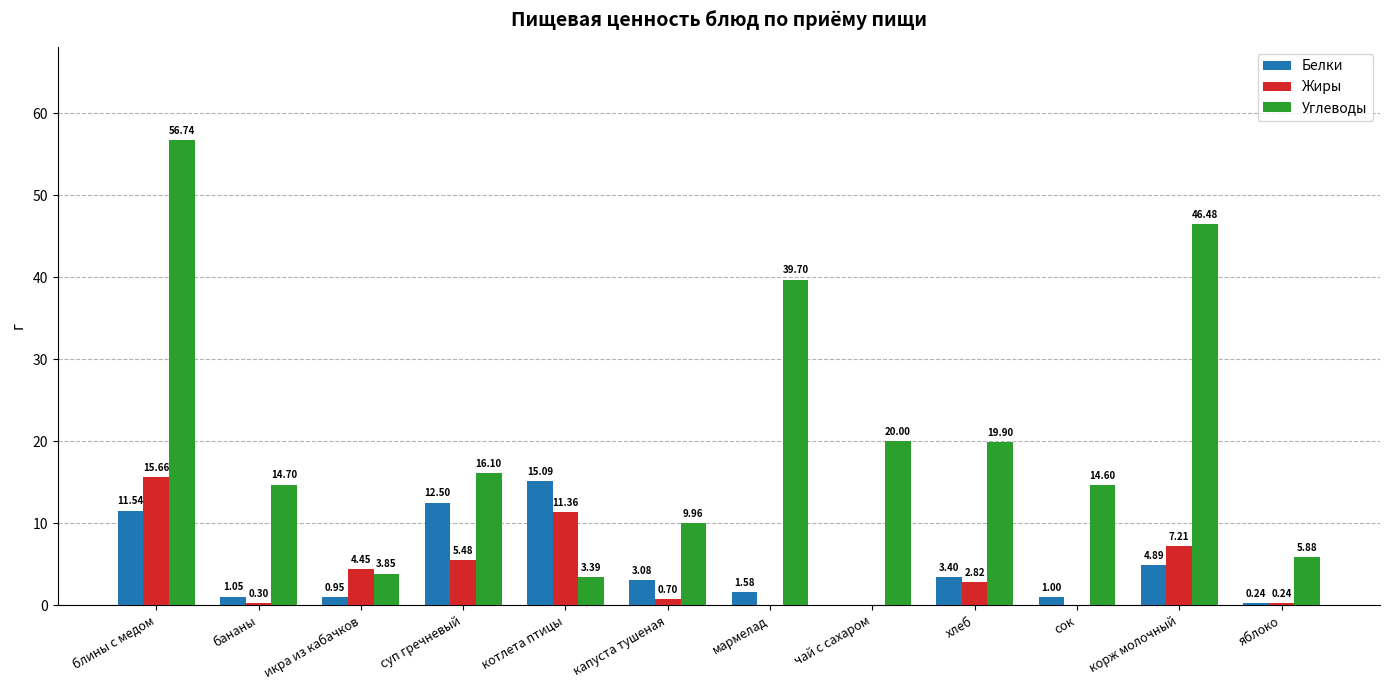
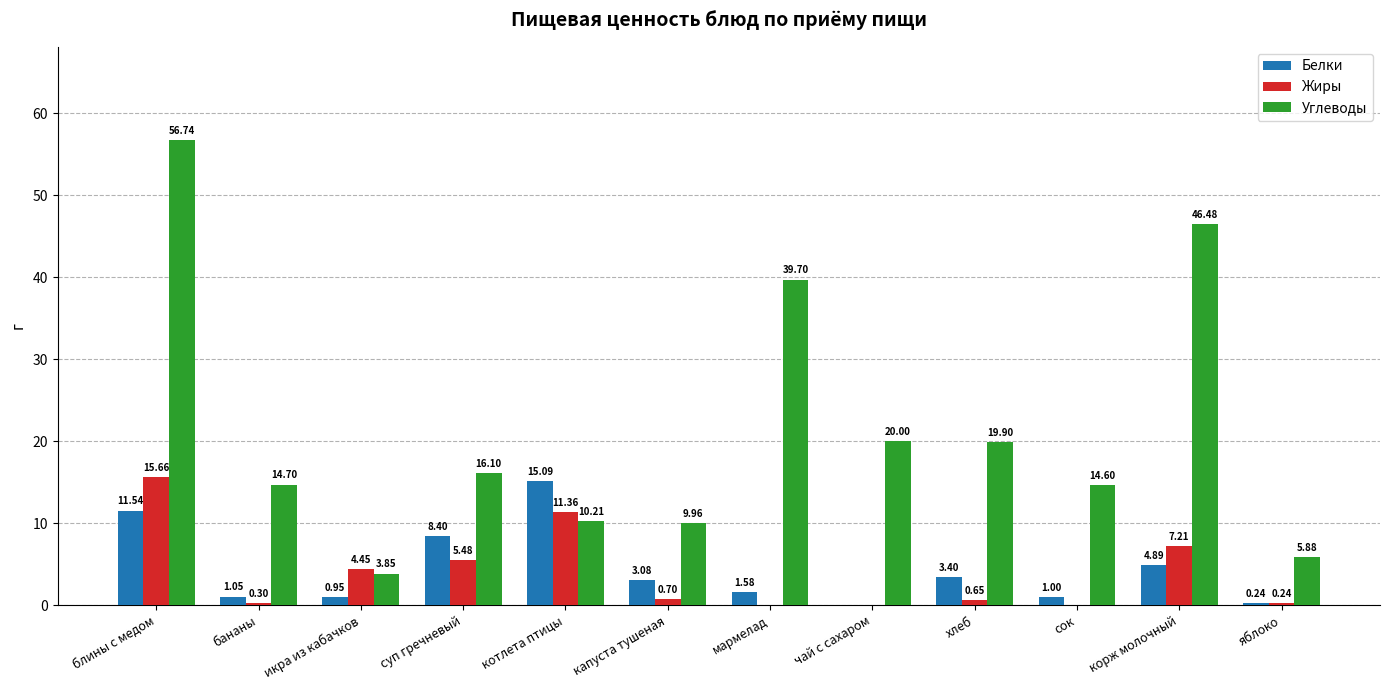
Белки, суп гречневый: 12.50 -> 8.40
Углеводы, котлета птицы: 3.39 -> 10.21
Жиры, хлеб: 2.82 -> 0.65
